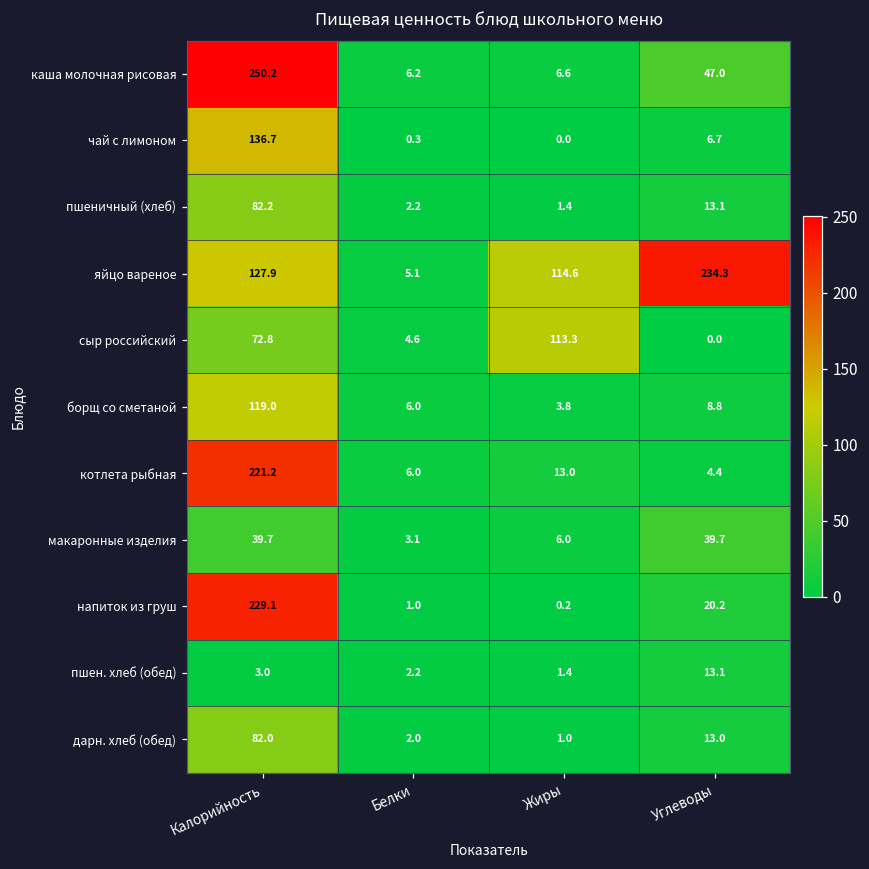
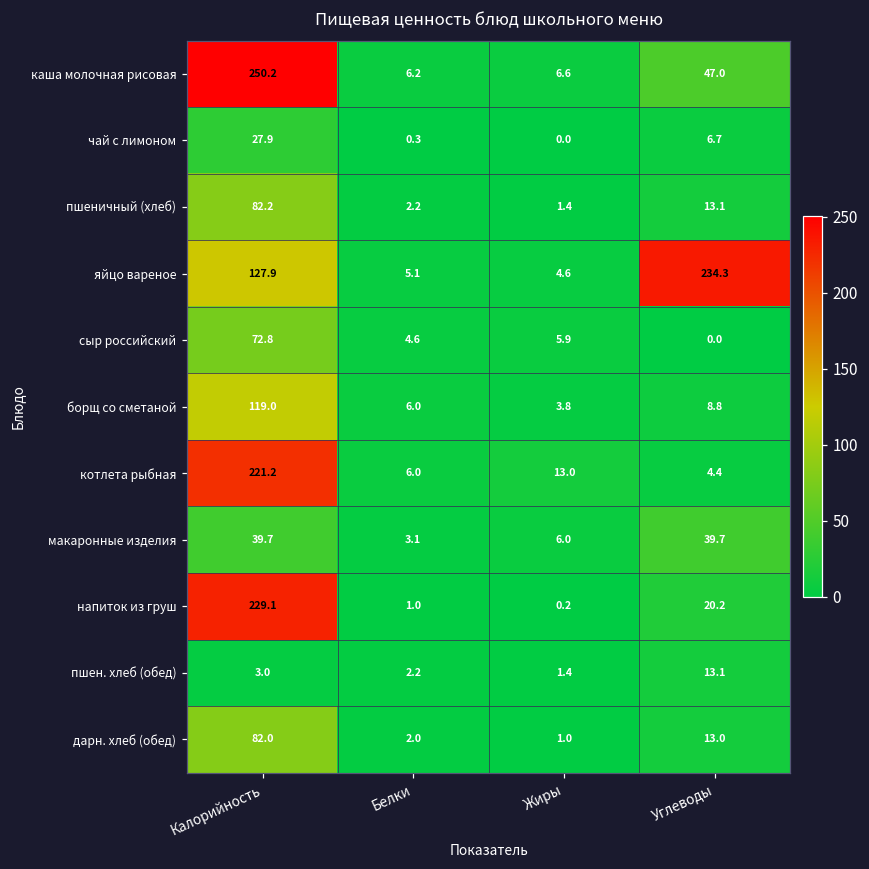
чай с лимоном, Калорийность: 136.7 -> 27.9
яйцо вареное, Жиры: 114.6 -> 4.6
сыр российский, Жиры: 113.3 -> 5.9
